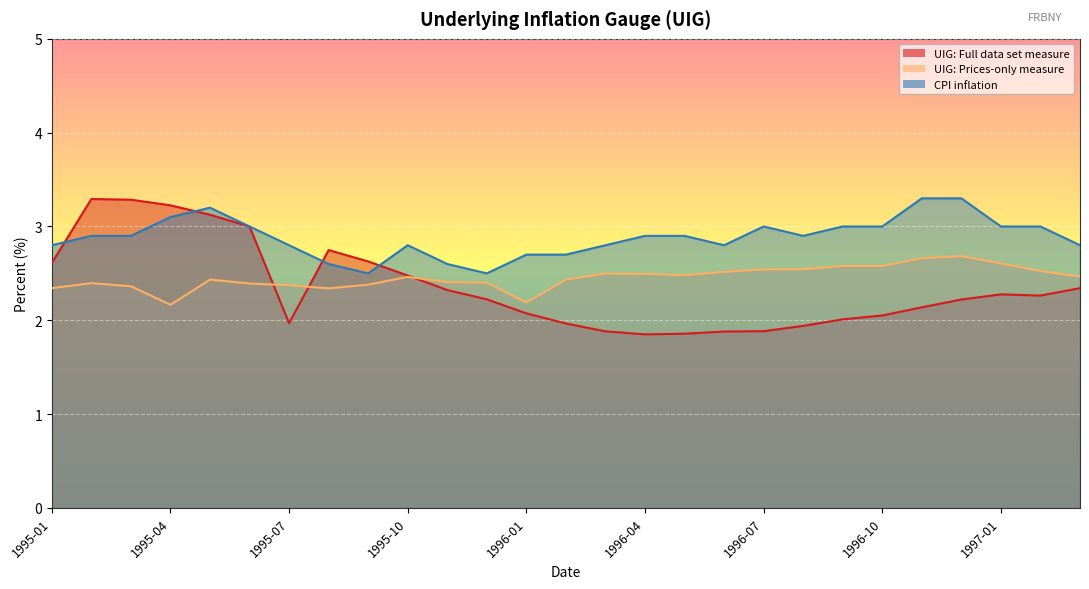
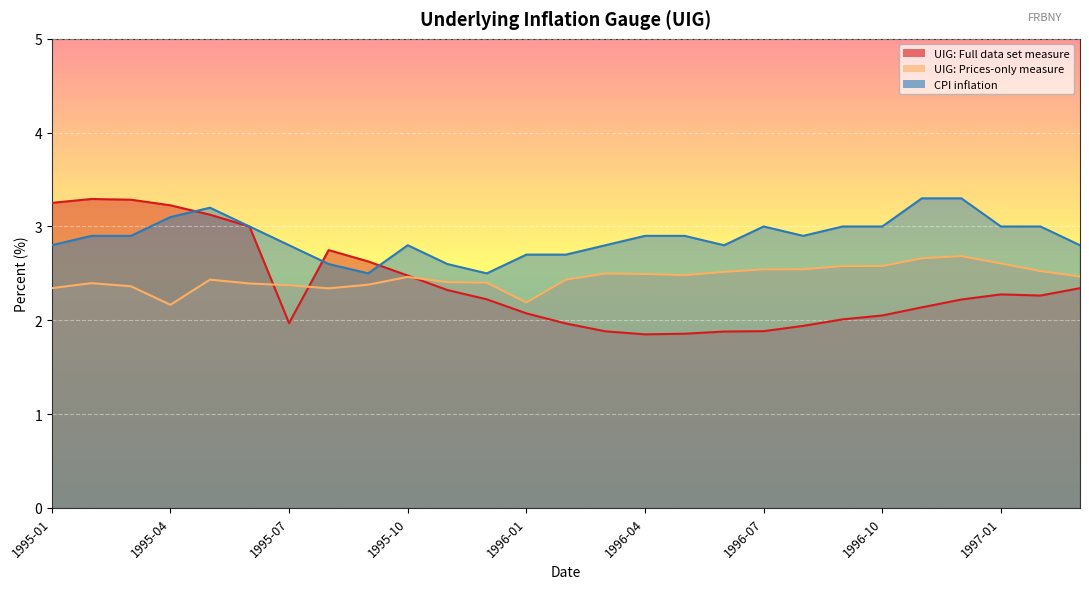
UIG: Full data set measure, 1995-01: 2.6 -> 3.3
